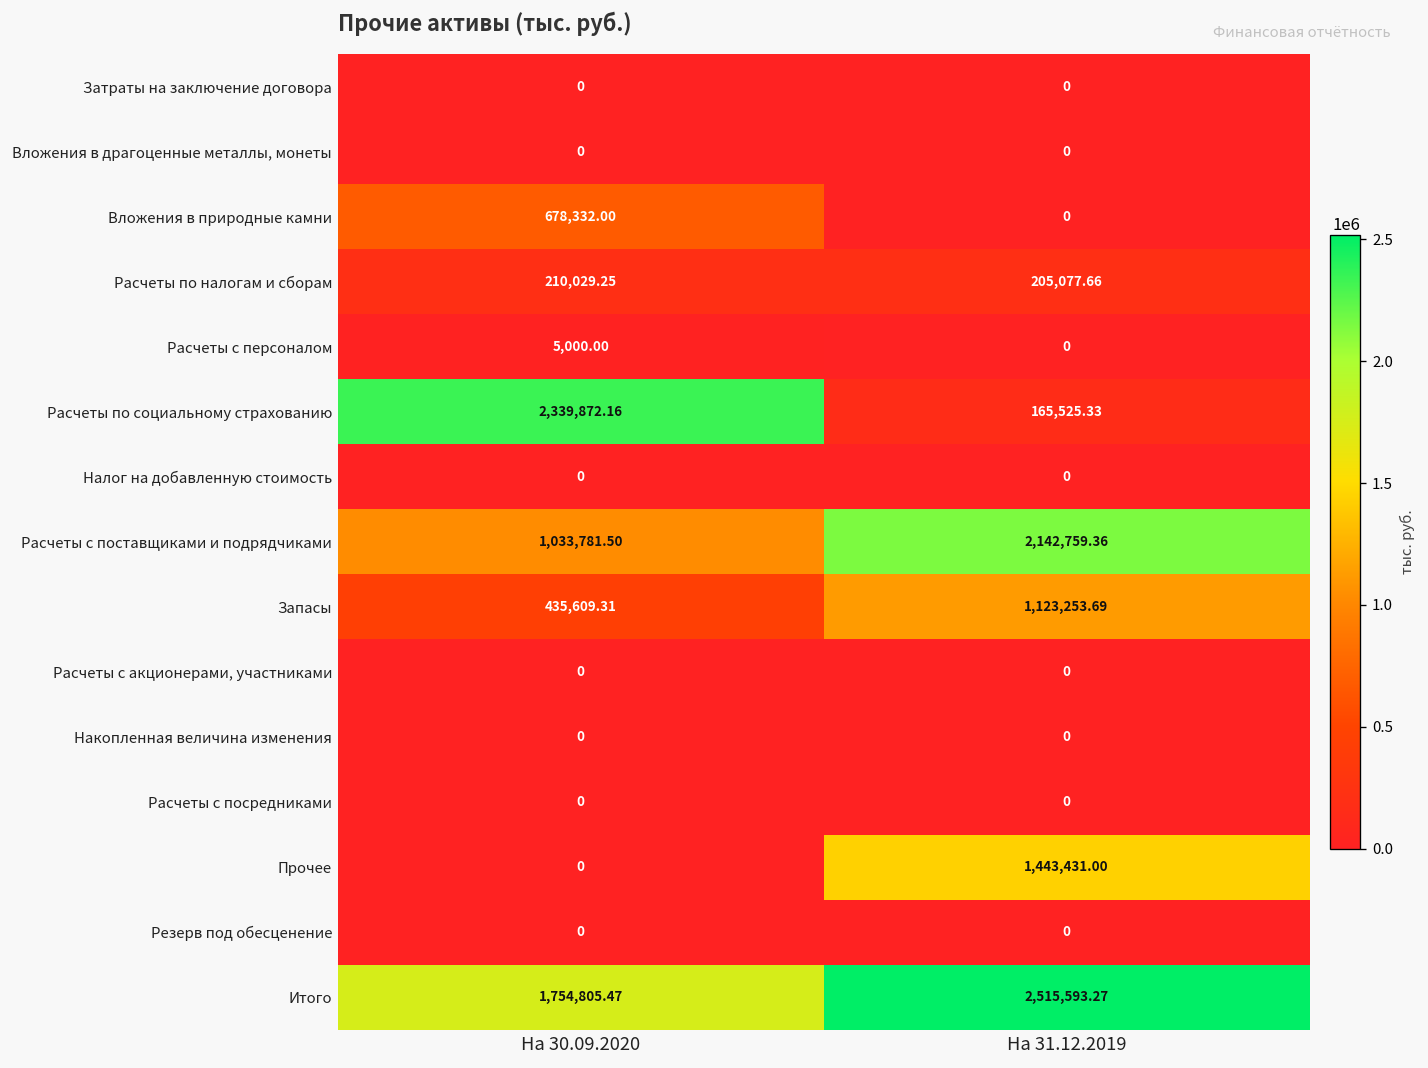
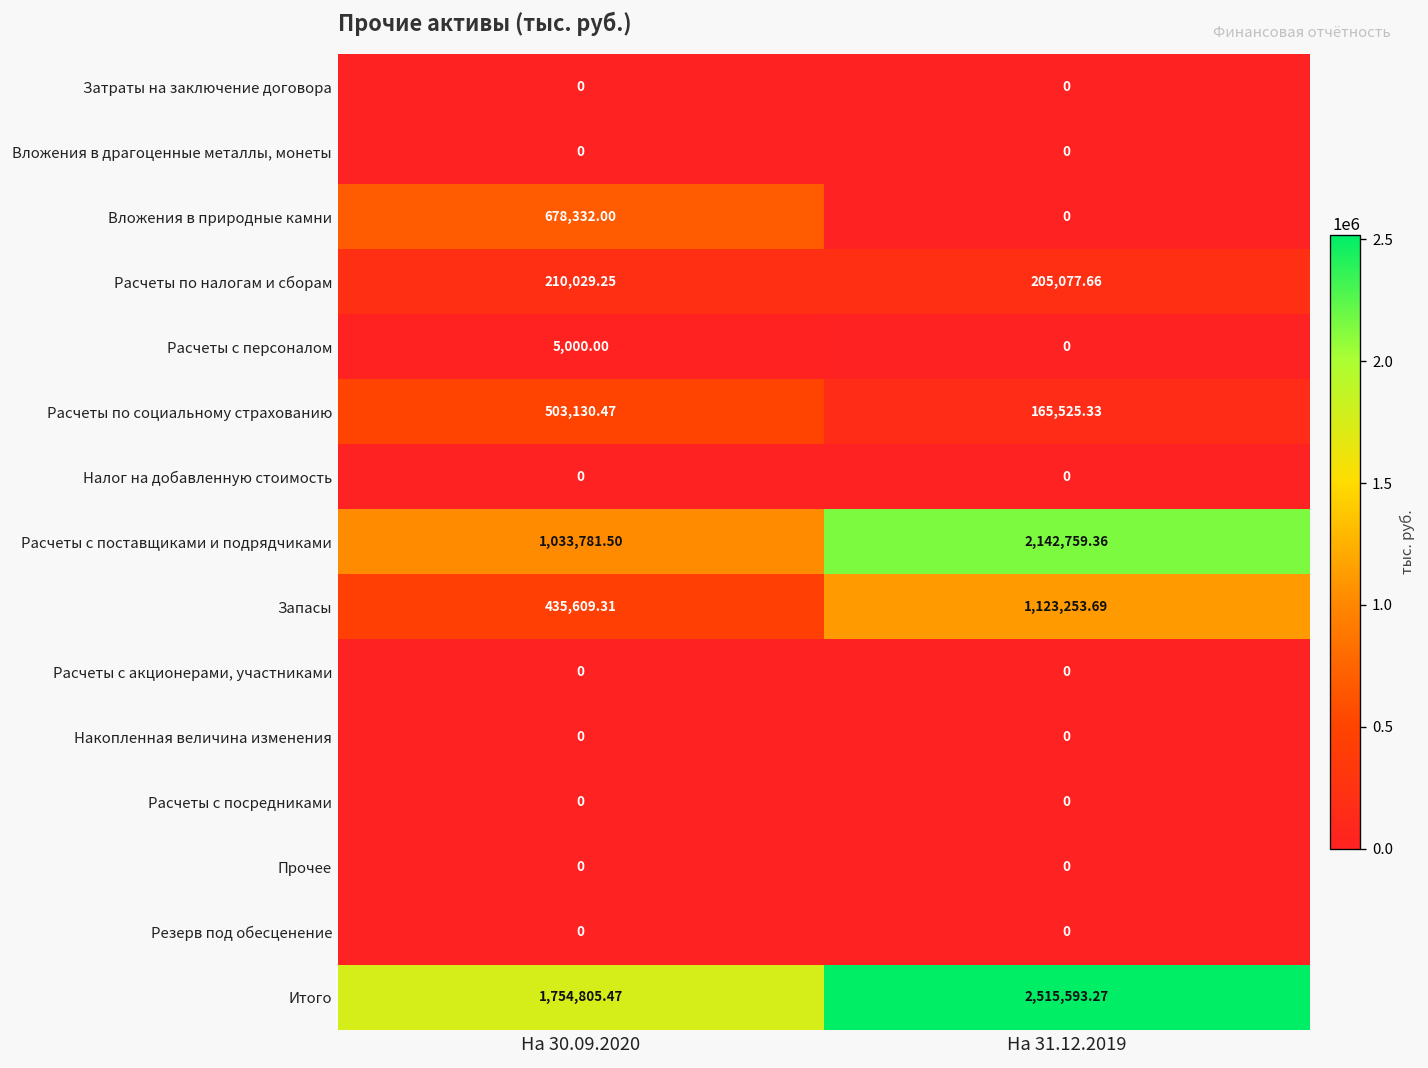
Расчеты по социальному страхованию, На 30.09.2020: 2,339,872.16 -> 503,130.47
Прочее, На 31.12.2019: 1,443,431.00 -> 0
